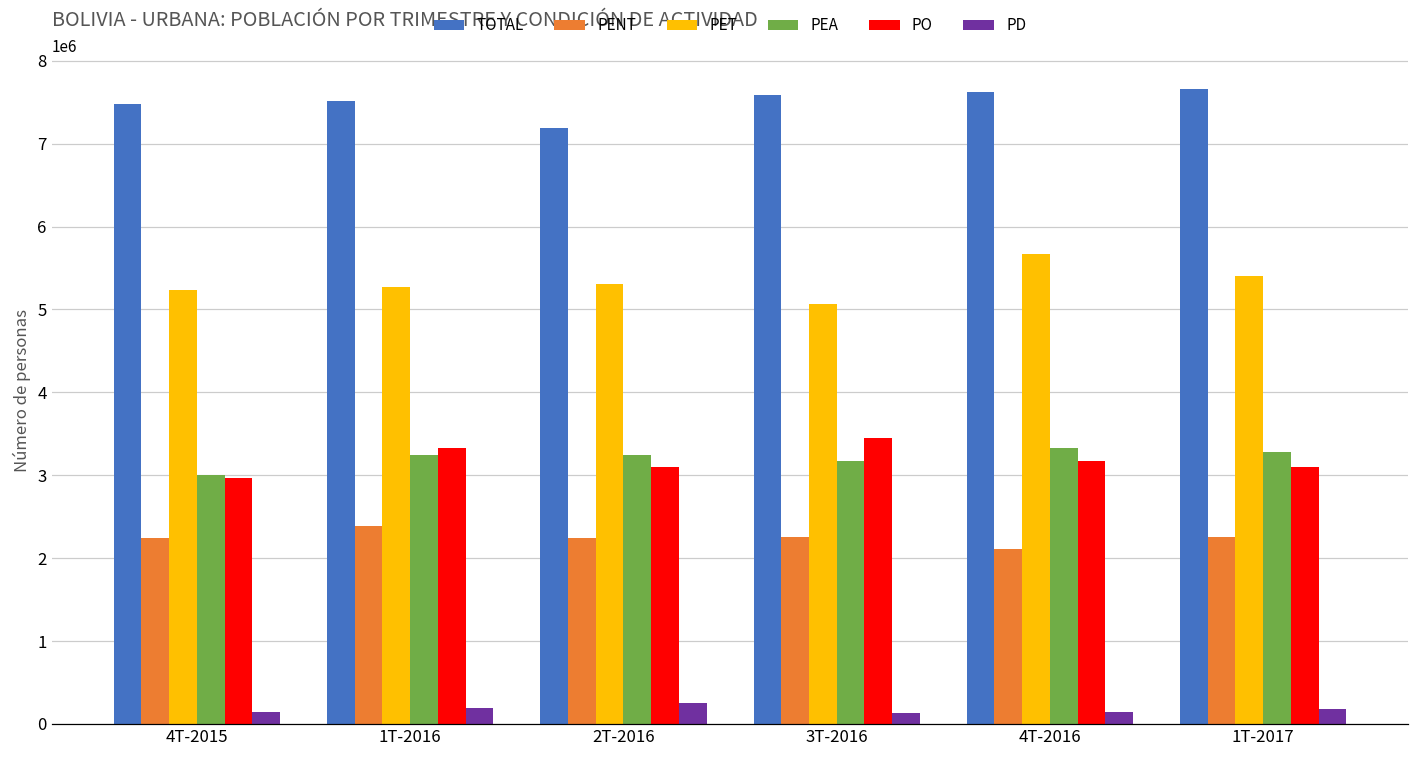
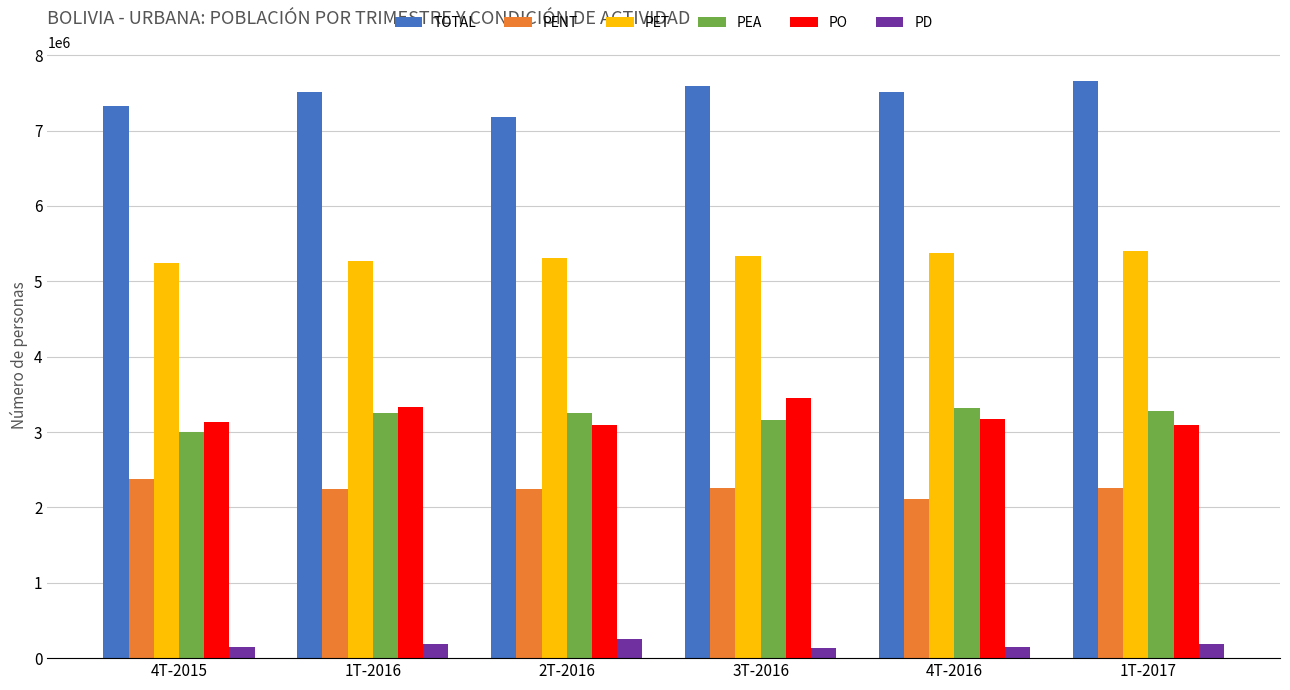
TOTAL, 4T-2015: 7500000 -> 7300000
PENT, 4T-2015: 2200000 -> 2400000
PO, 4T-2015: 3000000 -> 3100000
PENT, 1T-2016: 2400000 -> 2200000
PET, 3T-2016: 5100000 -> 5300000
TOTAL, 4T-2016: 7600000 -> 7500000
PET, 4T-2016: 5700000 -> 5400000
